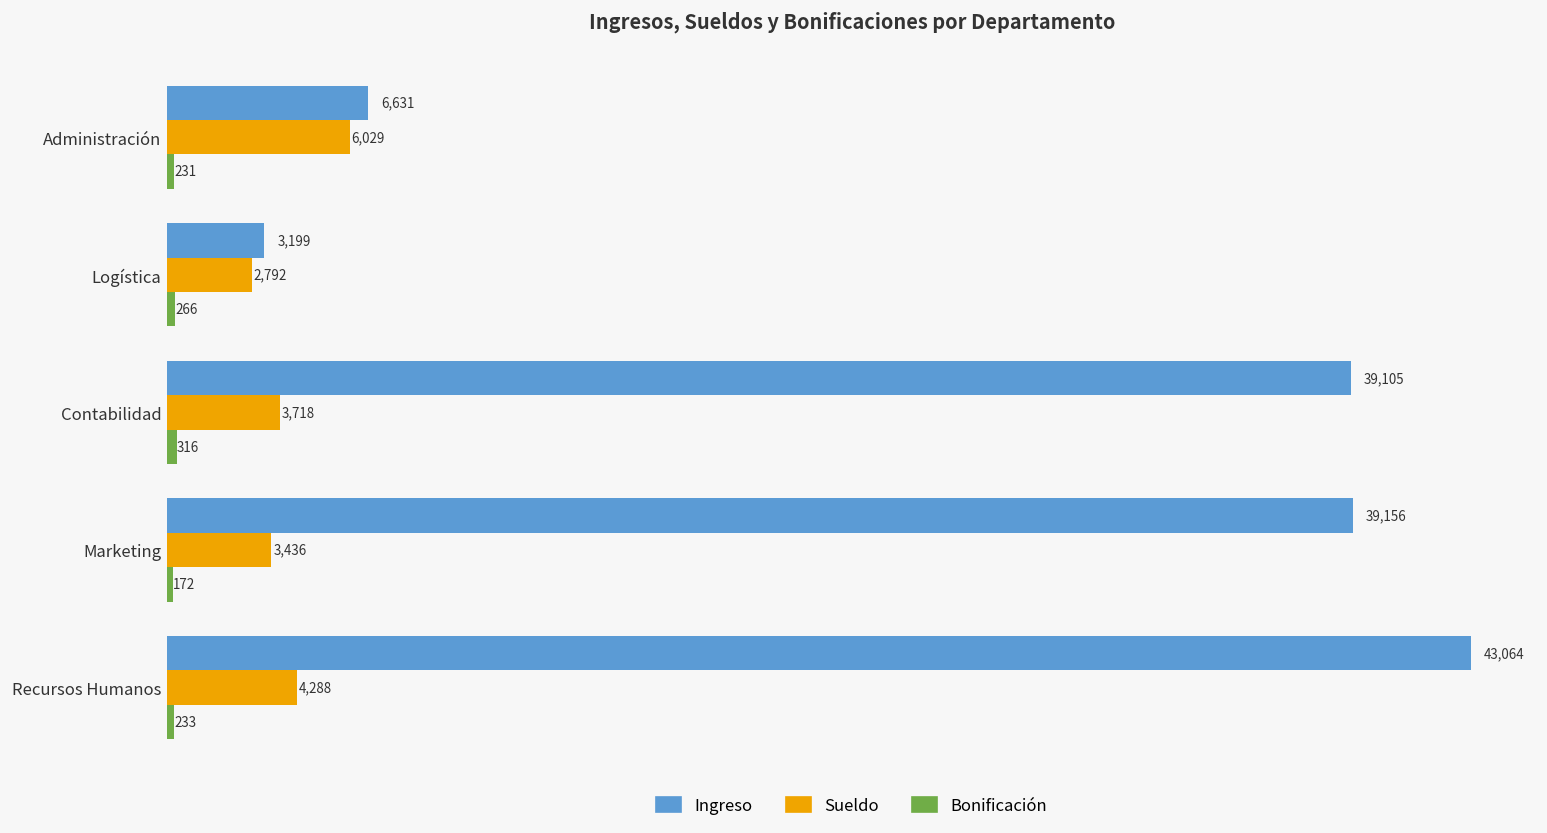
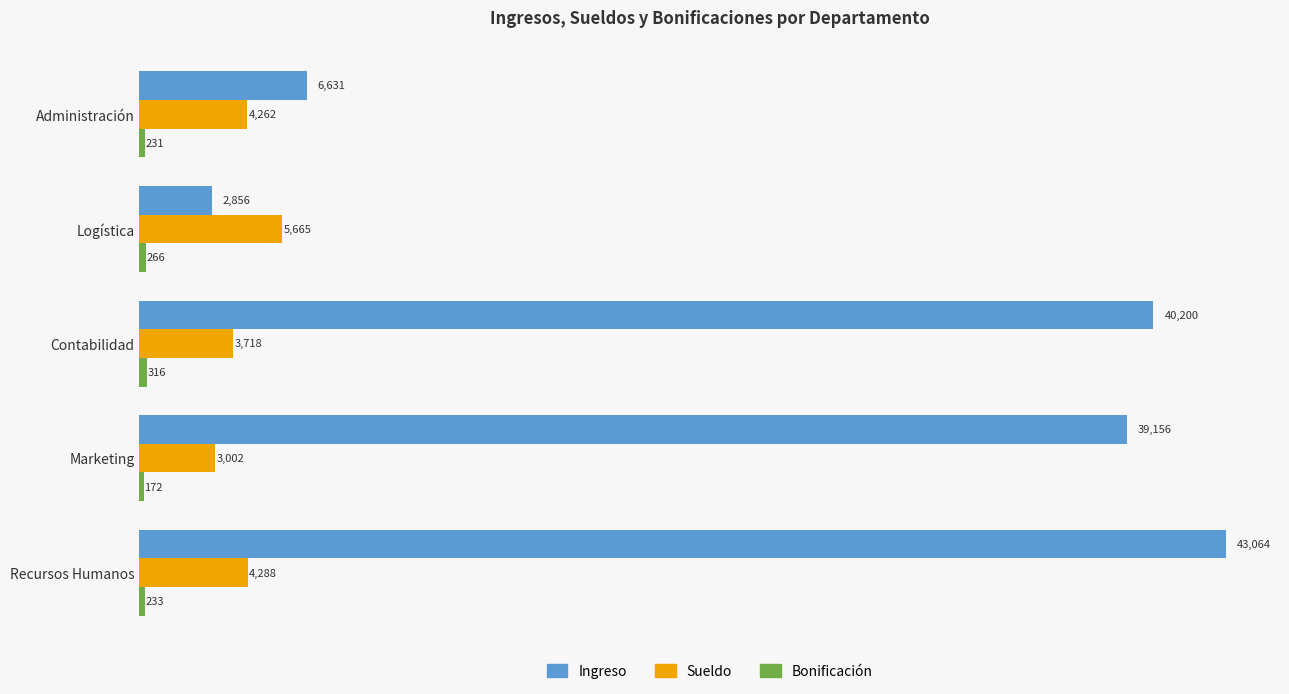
Sueldo, Administración: 6,029 -> 4,262
Ingreso, Logística: 3,199 -> 2,856
Sueldo, Logística: 2,792 -> 5,665
Ingreso, Contabilidad: 39,105 -> 40,200
Sueldo, Marketing: 3,436 -> 3,002
